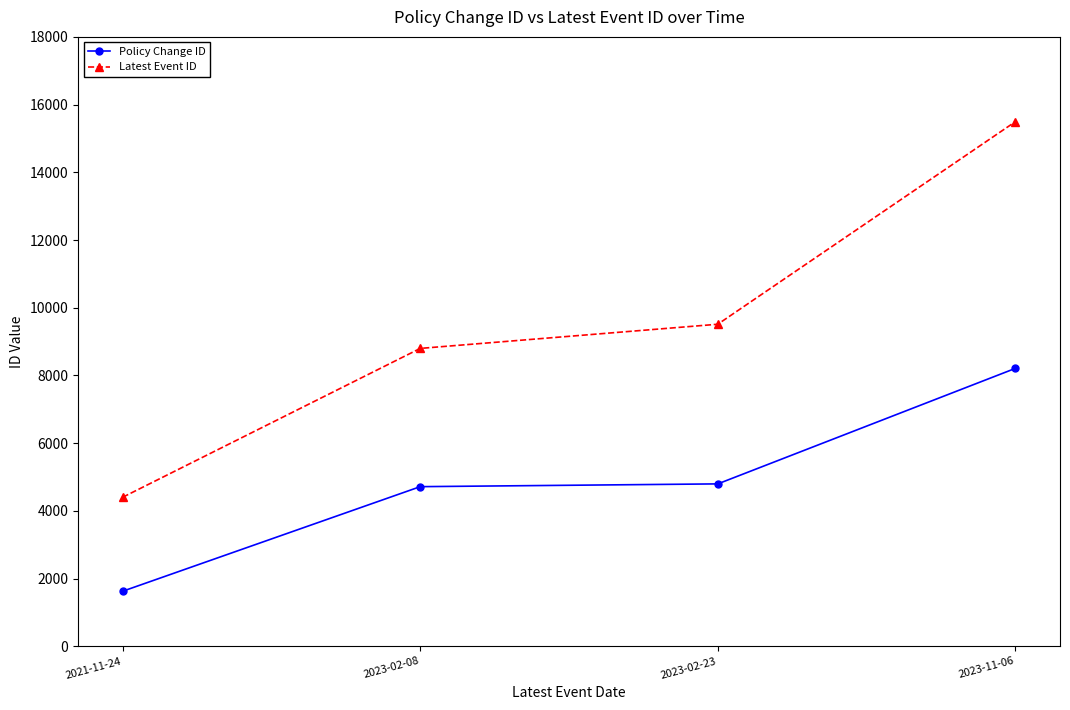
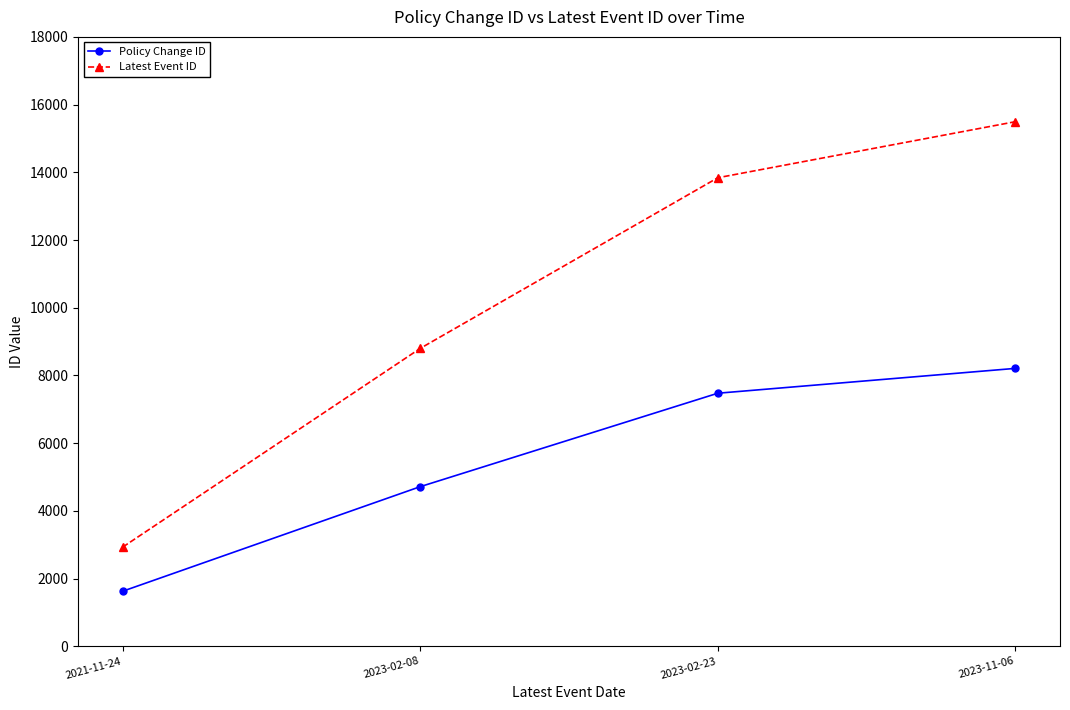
Latest Event ID, 2021-11-24: 4400 -> 2900
Policy Change ID, 2023-02-23: 4800 -> 7500
Latest Event ID, 2023-02-23: 9500 -> 13800
